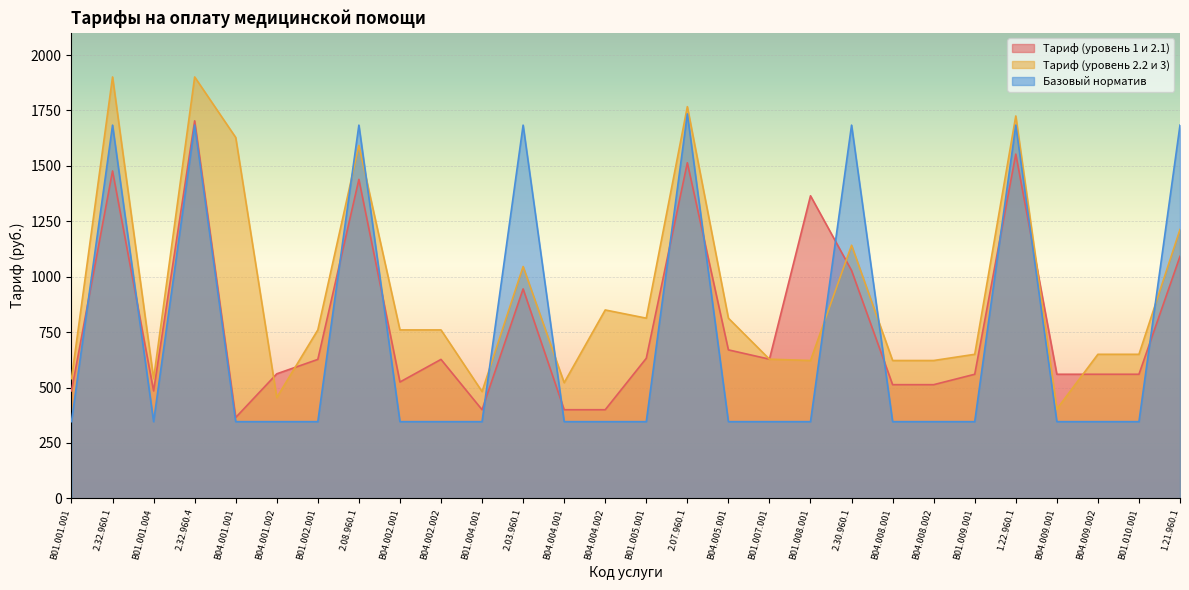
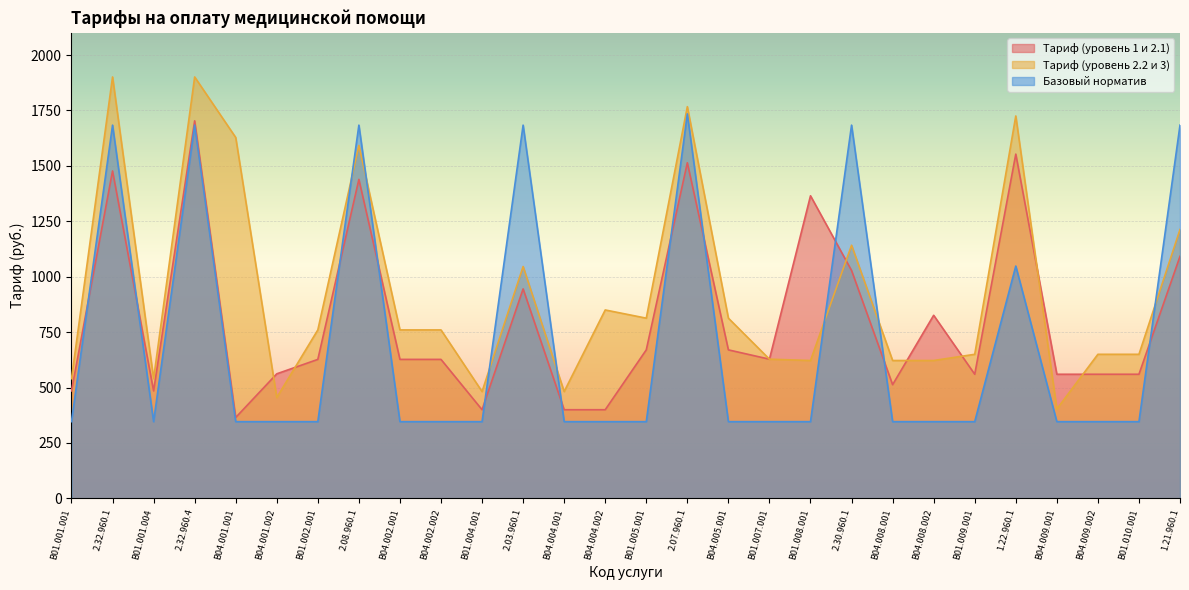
Тариф (уровень 1 и 2.1), B04.002.001: 530 -> 630
Тариф (уровень 2.2 и 3), B04.004.001: 520 -> 480
Тариф (уровень 1 и 2.1), B01.005.001: 630 -> 670
Тариф (уровень 1 и 2.1), B04.008.002: 510 -> 830
Базовый норматив, 1.22.960.1: 1680 -> 1050
